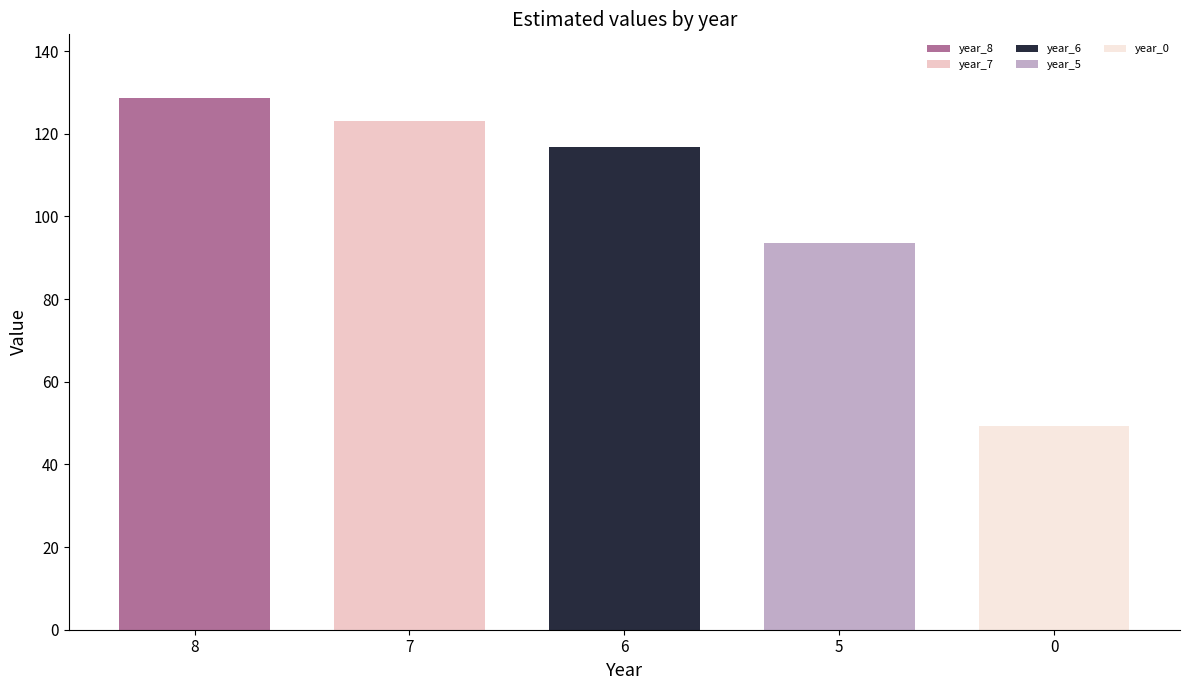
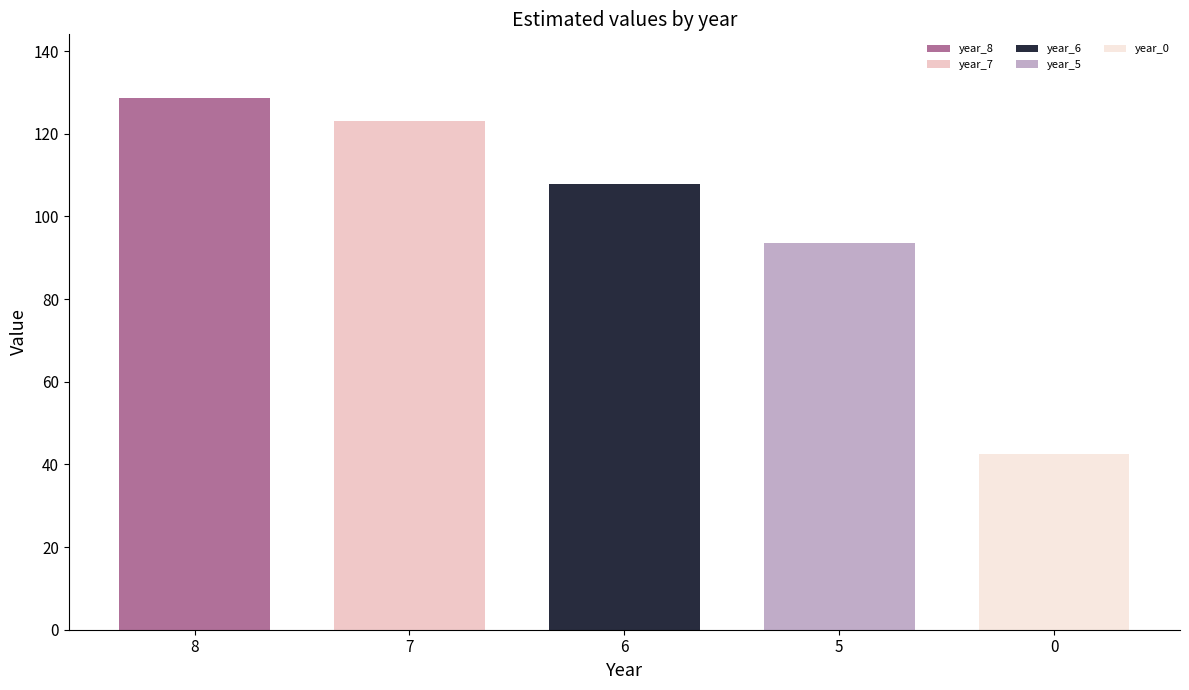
6: 117 -> 108
0: 49 -> 43
